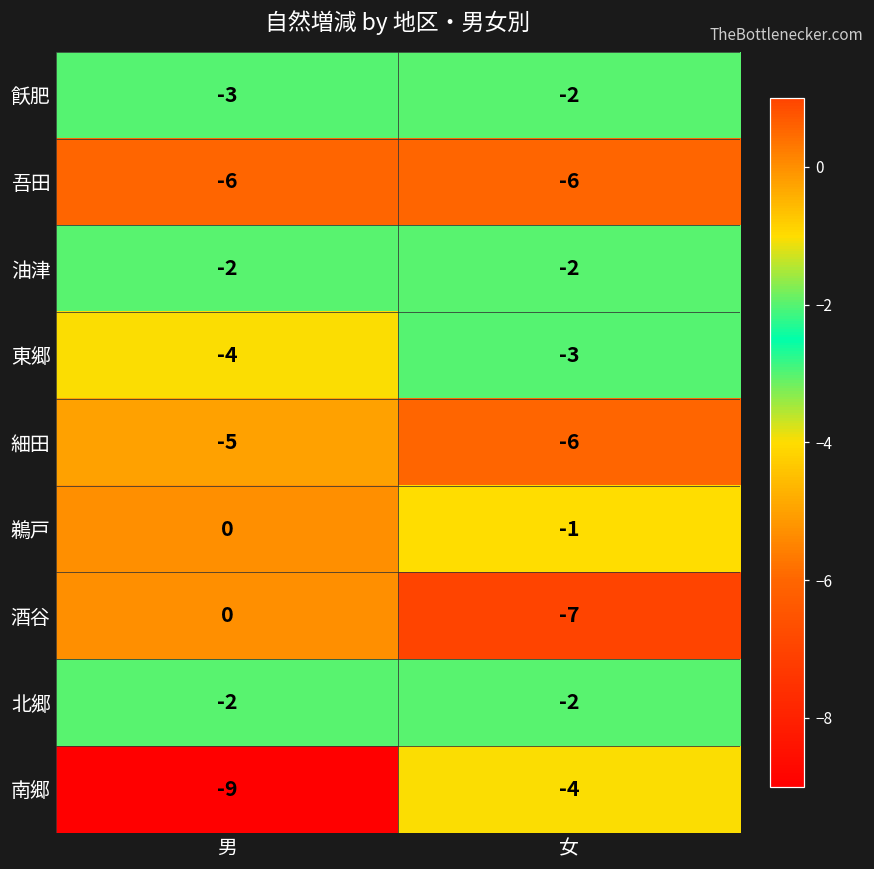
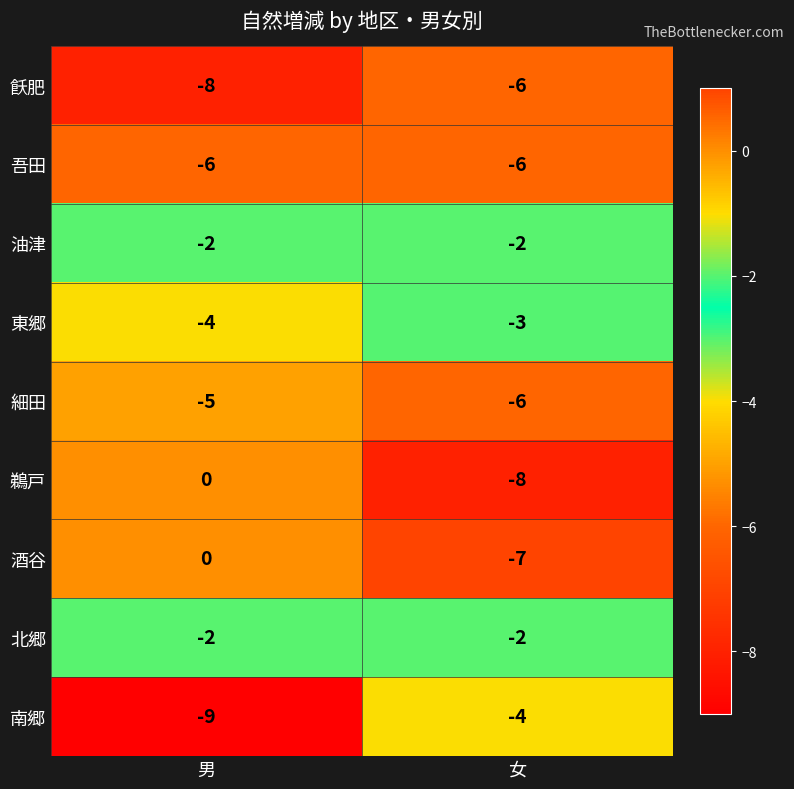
飫肥, 男: -3 -> -8
飫肥, 女: -2 -> -6
鵜戸, 女: -1 -> -8
